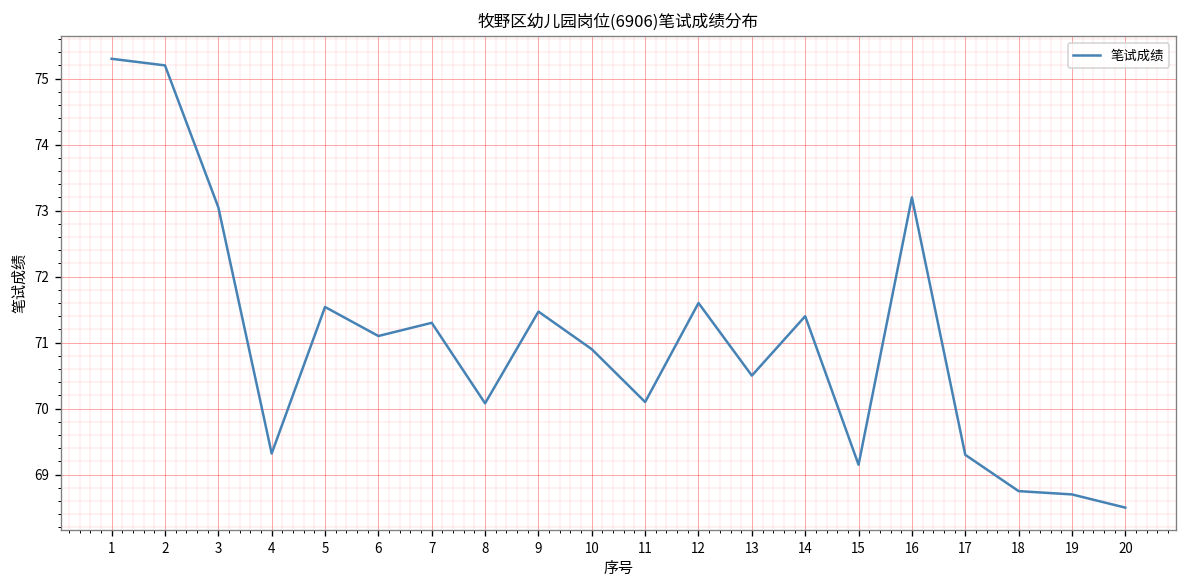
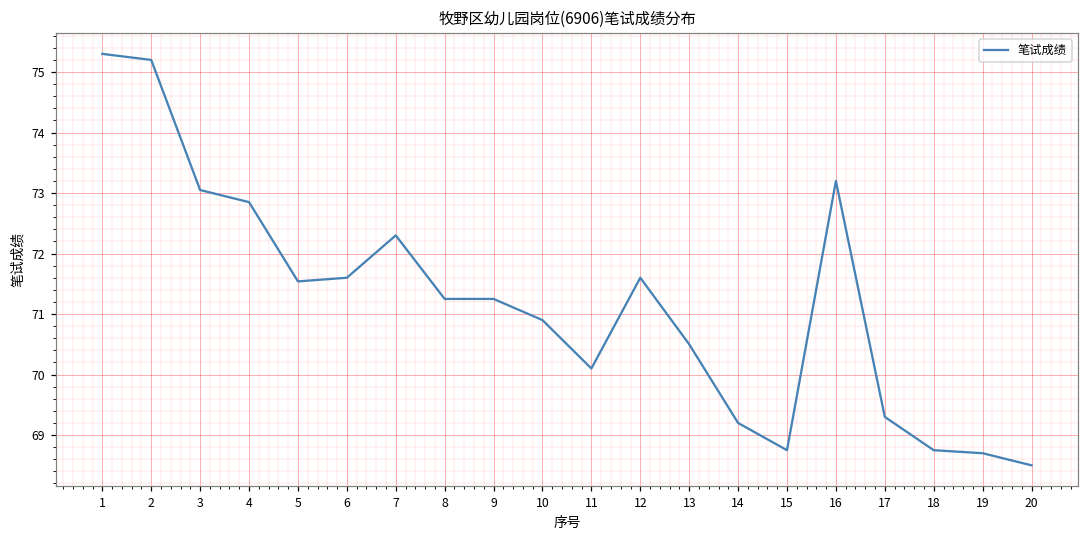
4: 69.3 -> 72.9
6: 71.1 -> 71.6
7: 71.3 -> 72.3
8: 70.1 -> 71.3
9: 71.5 -> 71.3
14: 71.4 -> 69.2
15: 69.2 -> 68.8
